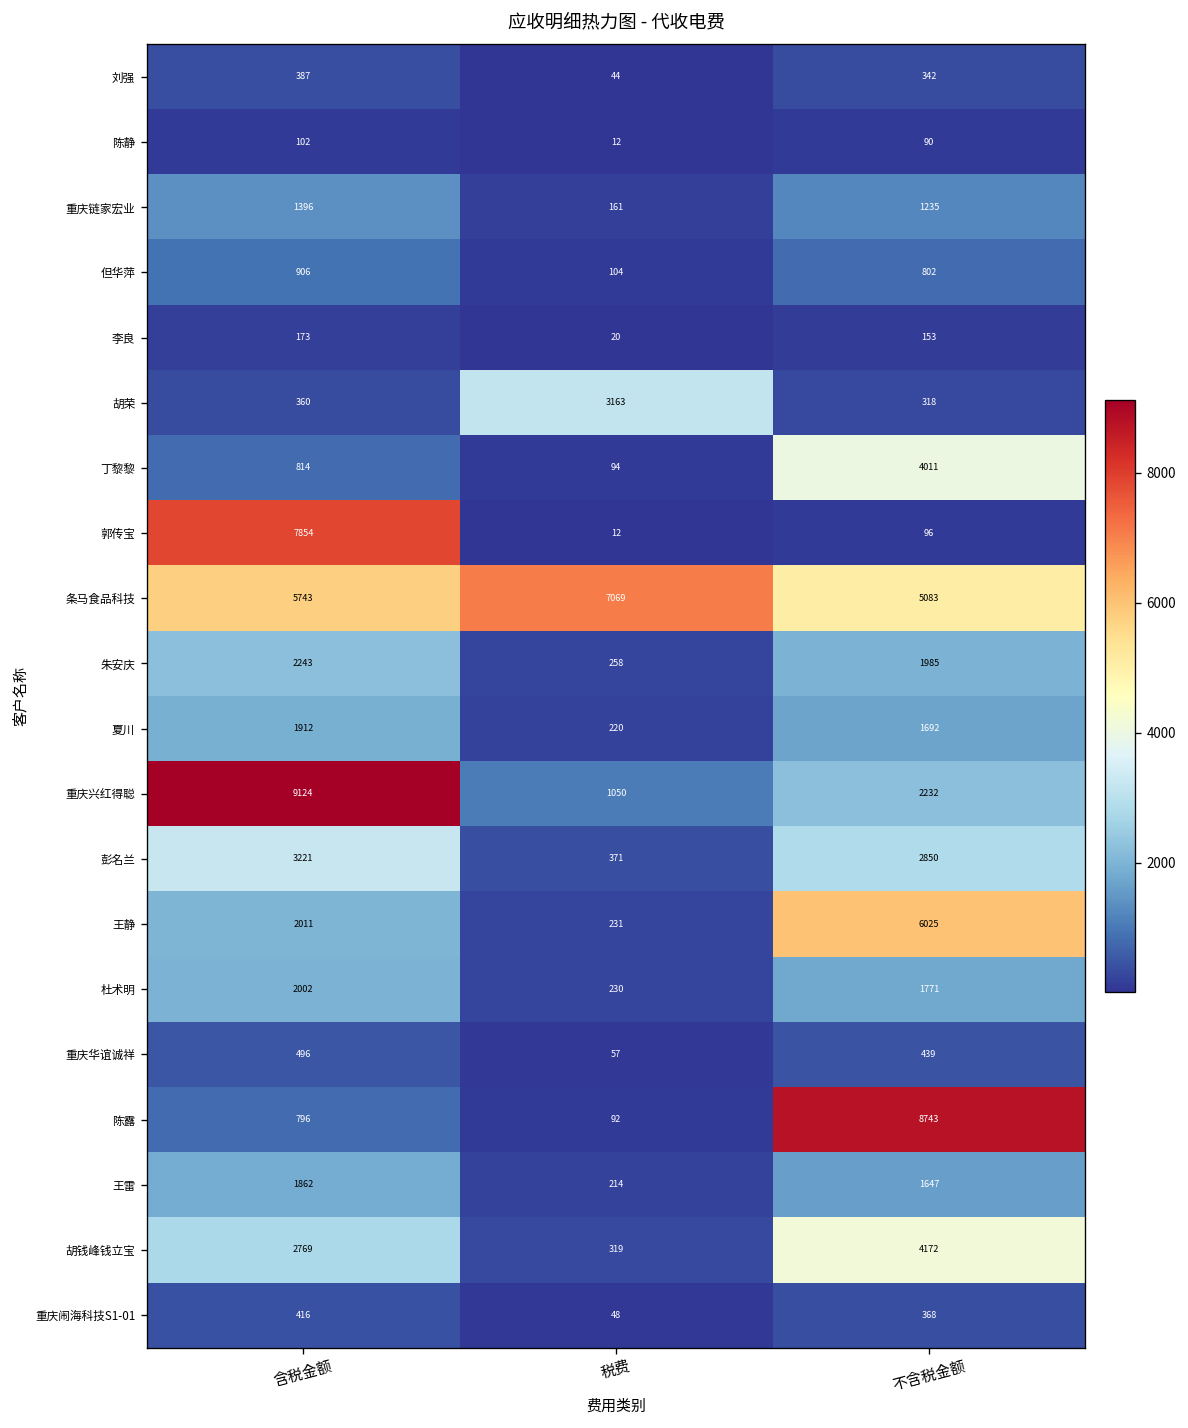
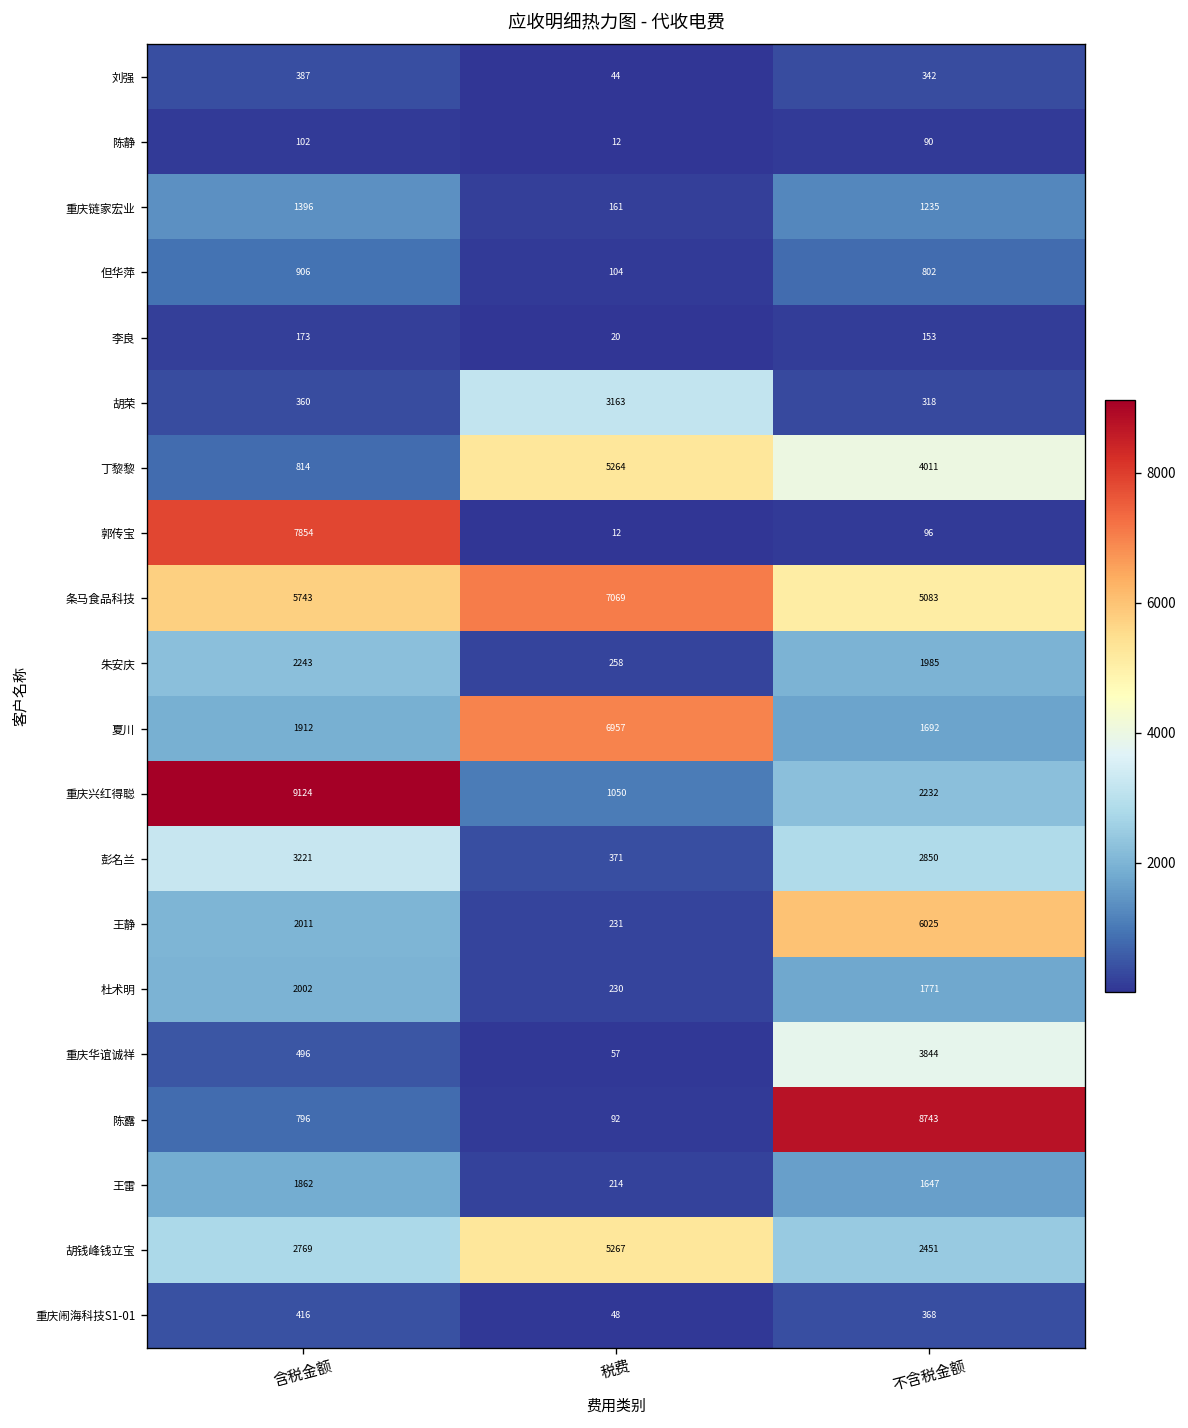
丁黎黎, 税费: 94 -> 5264
夏川, 税费: 220 -> 6957
重庆华谊诚祥, 不含税金额: 439 -> 3844
胡钱峰钱立宝, 税费: 319 -> 5267
胡钱峰钱立宝, 不含税金额: 4172 -> 2451
